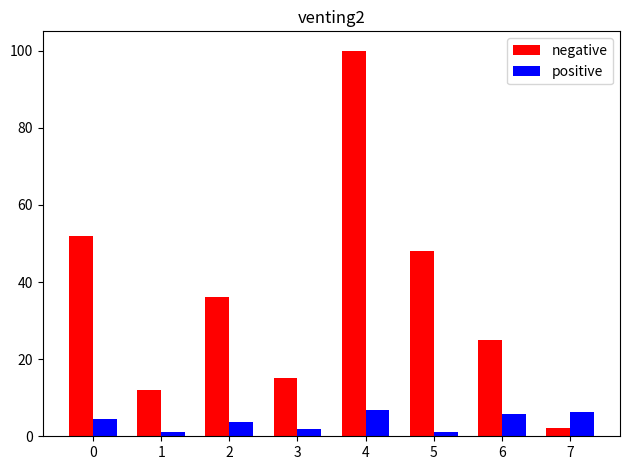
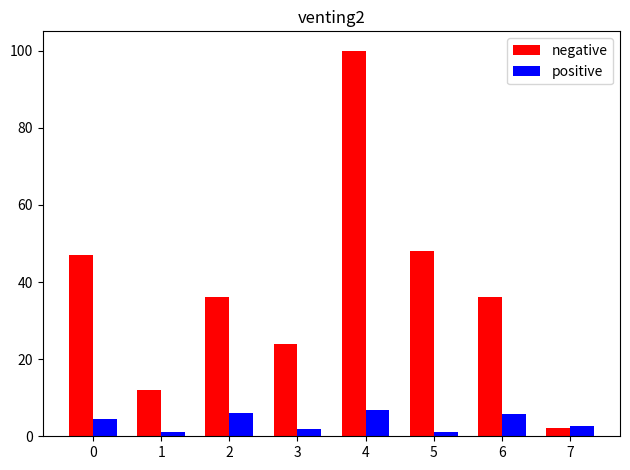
negative, 0: 52 -> 47
positive, 2: 4 -> 6
negative, 3: 15 -> 24
negative, 6: 25 -> 36
positive, 7: 6 -> 3
